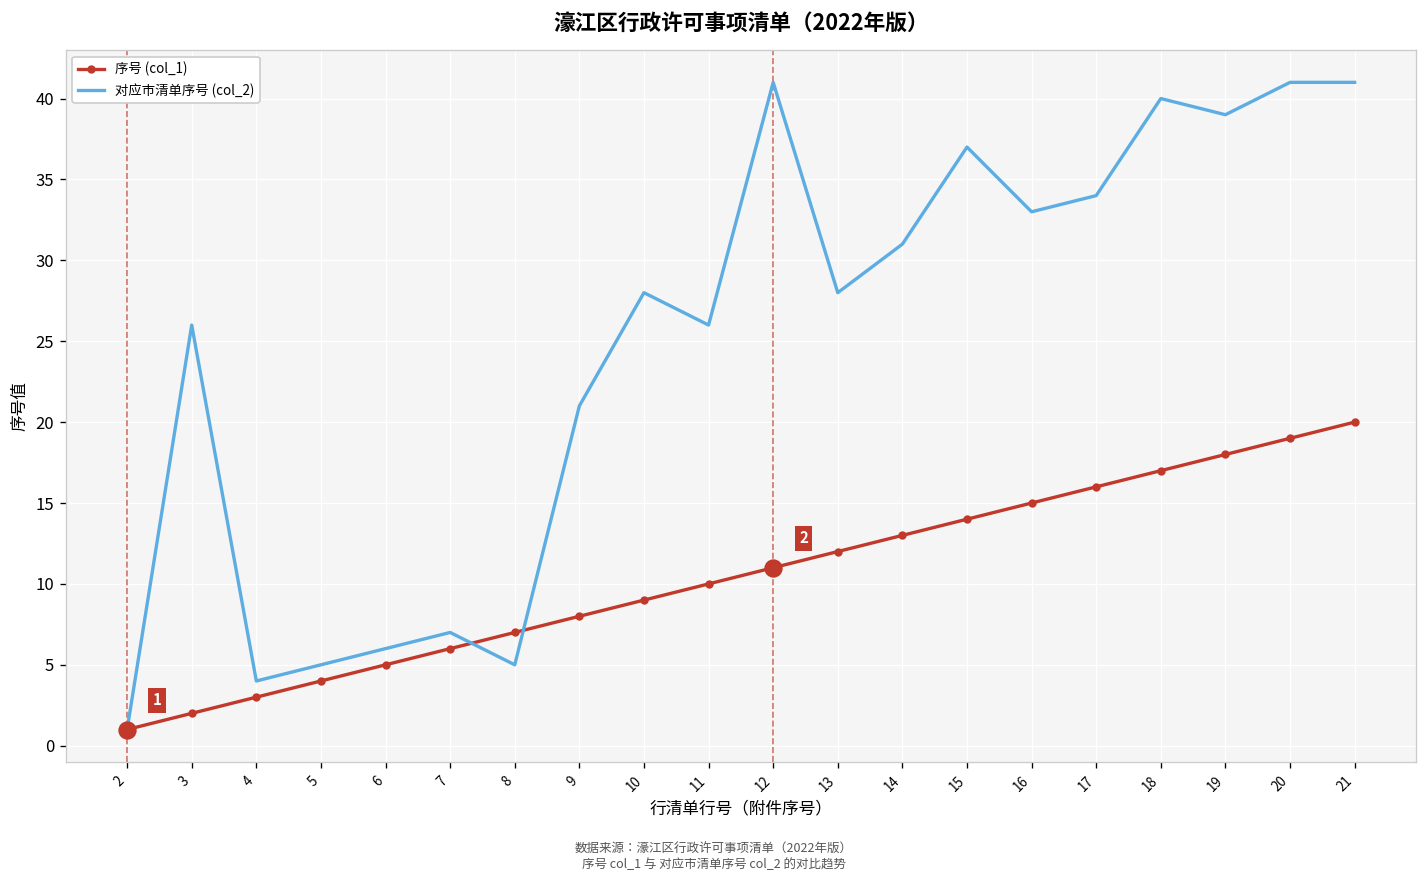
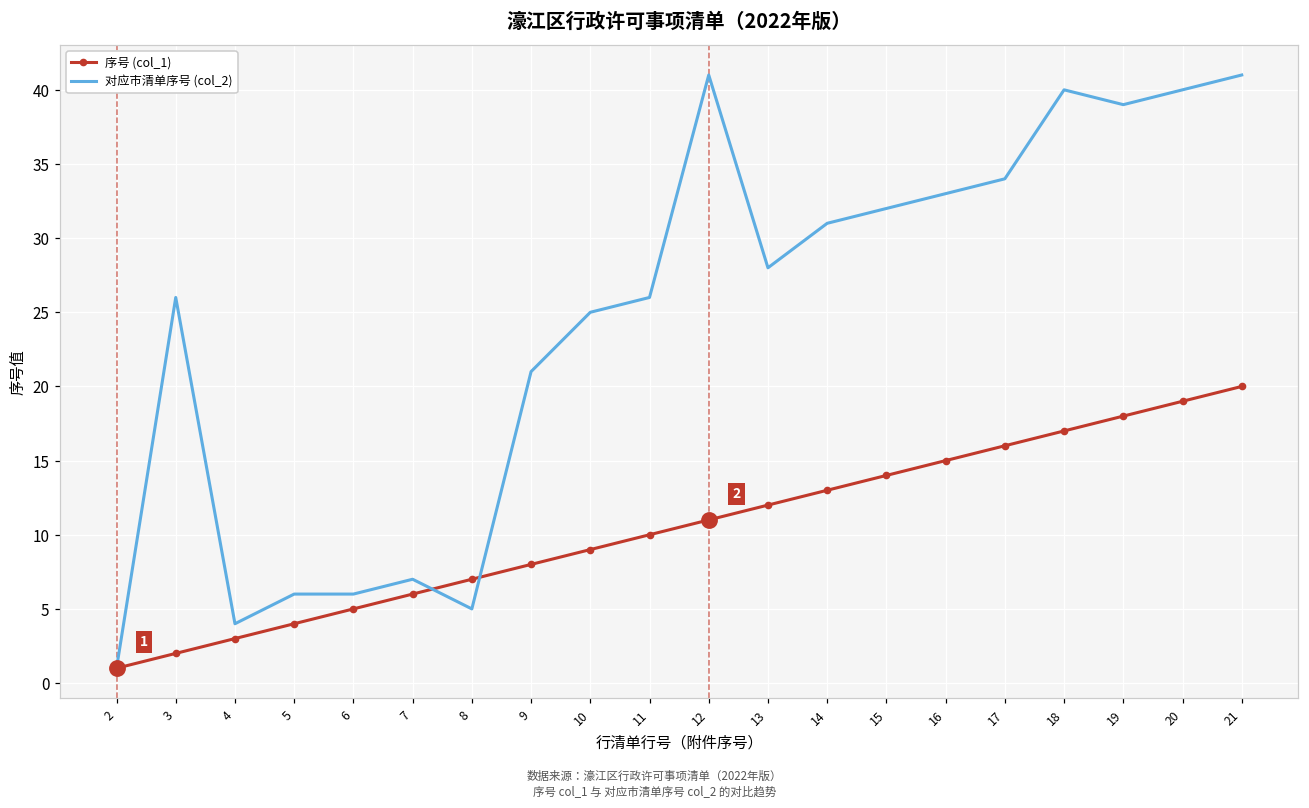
对应市清单序号 (col_2), 5: 5 -> 6
对应市清单序号 (col_2), 10: 28 -> 25
对应市清单序号 (col_2), 15: 37 -> 32
对应市清单序号 (col_2), 20: 41 -> 40
